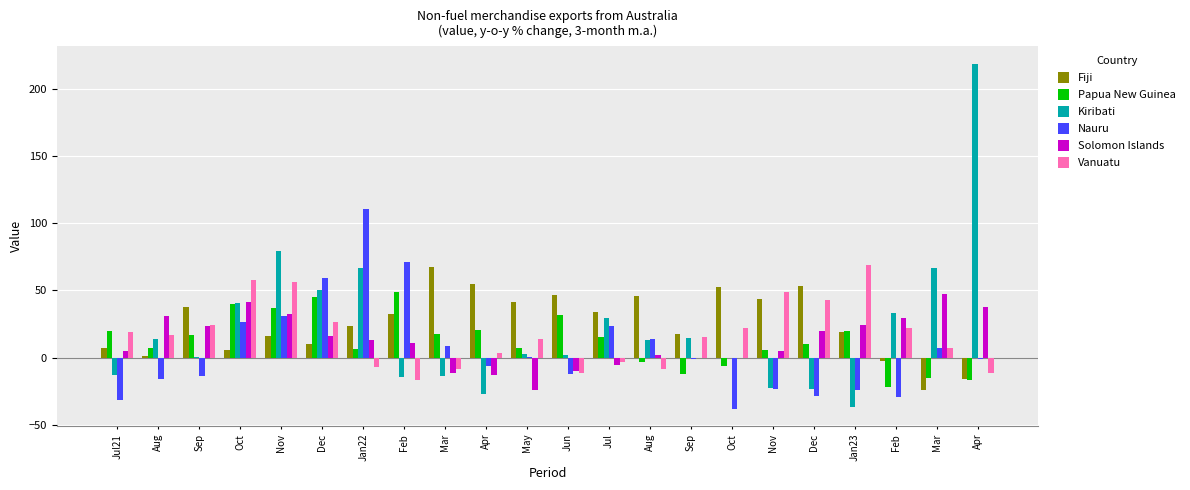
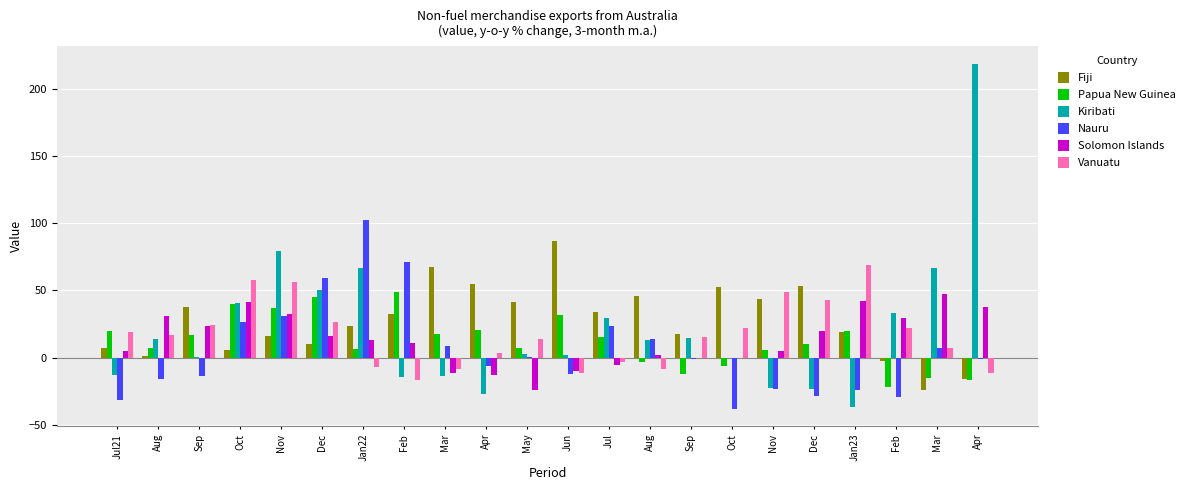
Nauru, Jan22: 110 -> 102
Fiji, Jun: 47 -> 87
Solomon Islands, Jan23: 24 -> 42
